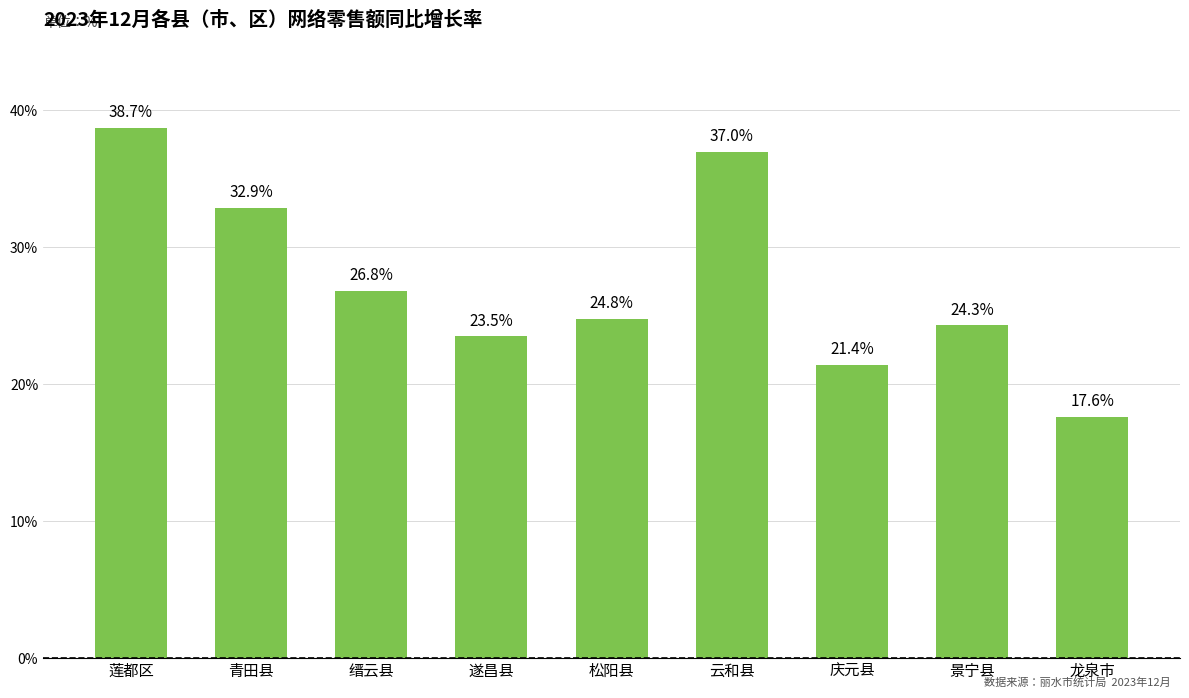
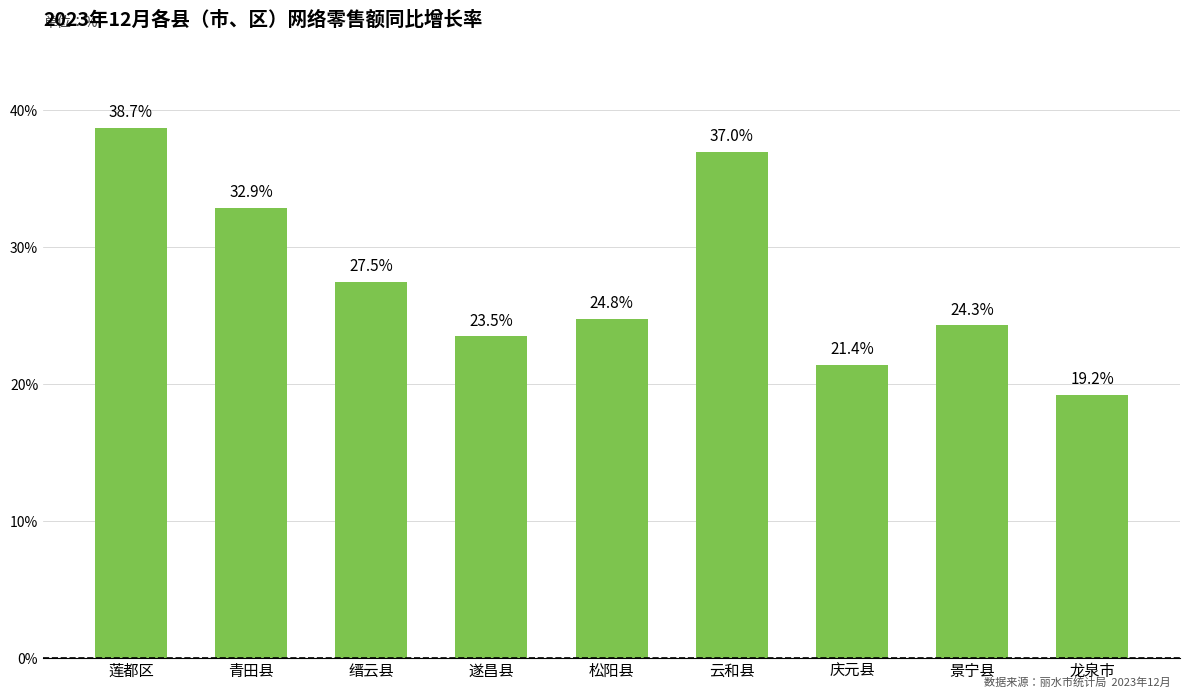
缙云县: 26.8% -> 27.5%
龙泉市: 17.6% -> 19.2%
